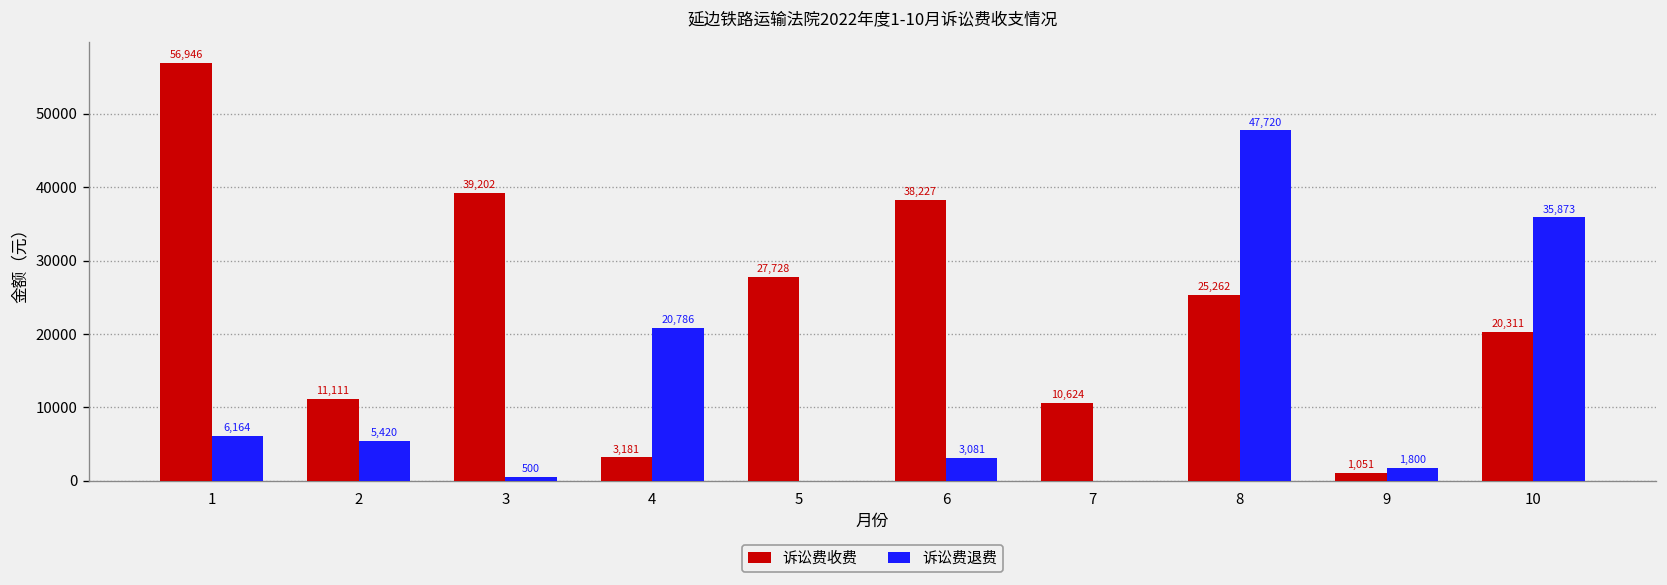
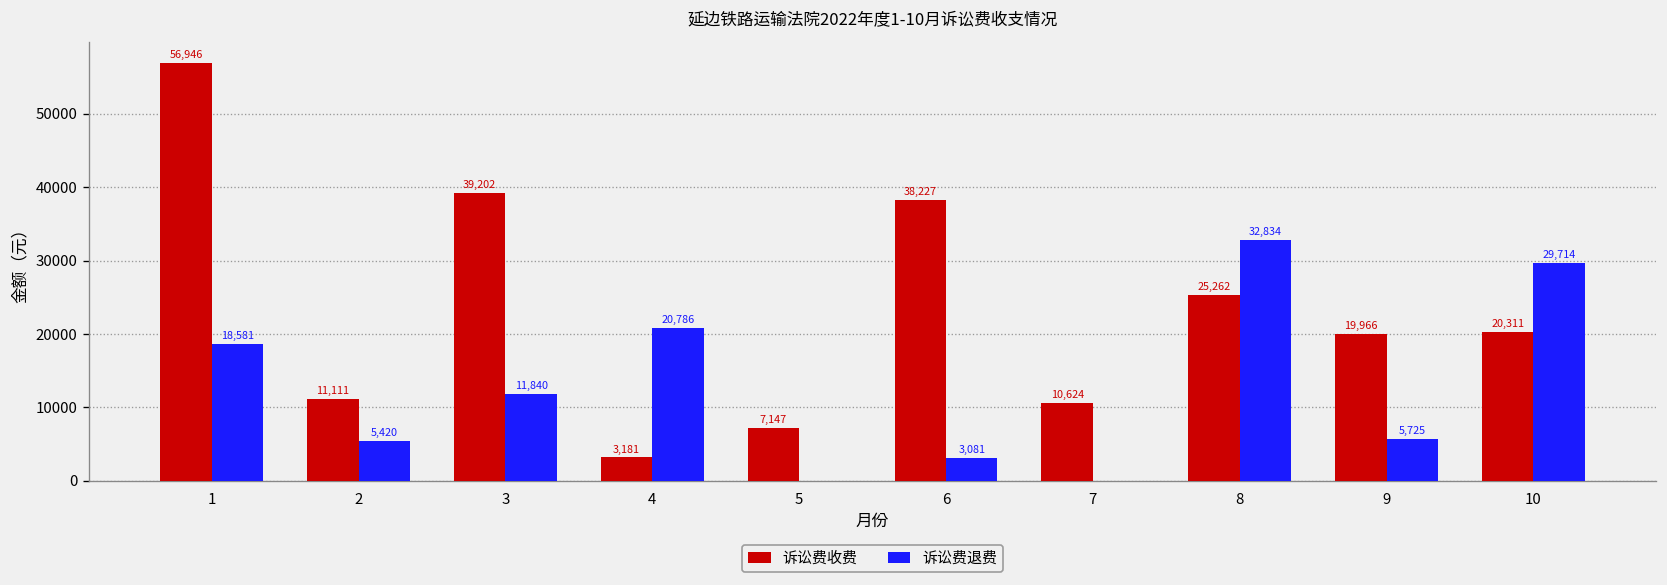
诉讼费退费, 1: 6,164 -> 18,581
诉讼费退费, 3: 500 -> 11,840
诉讼费收费, 5: 27,728 -> 7,147
诉讼费退费, 8: 47,720 -> 32,834
诉讼费收费, 9: 1,051 -> 19,966
诉讼费退费, 9: 1,800 -> 5,725
诉讼费退费, 10: 35,873 -> 29,714
